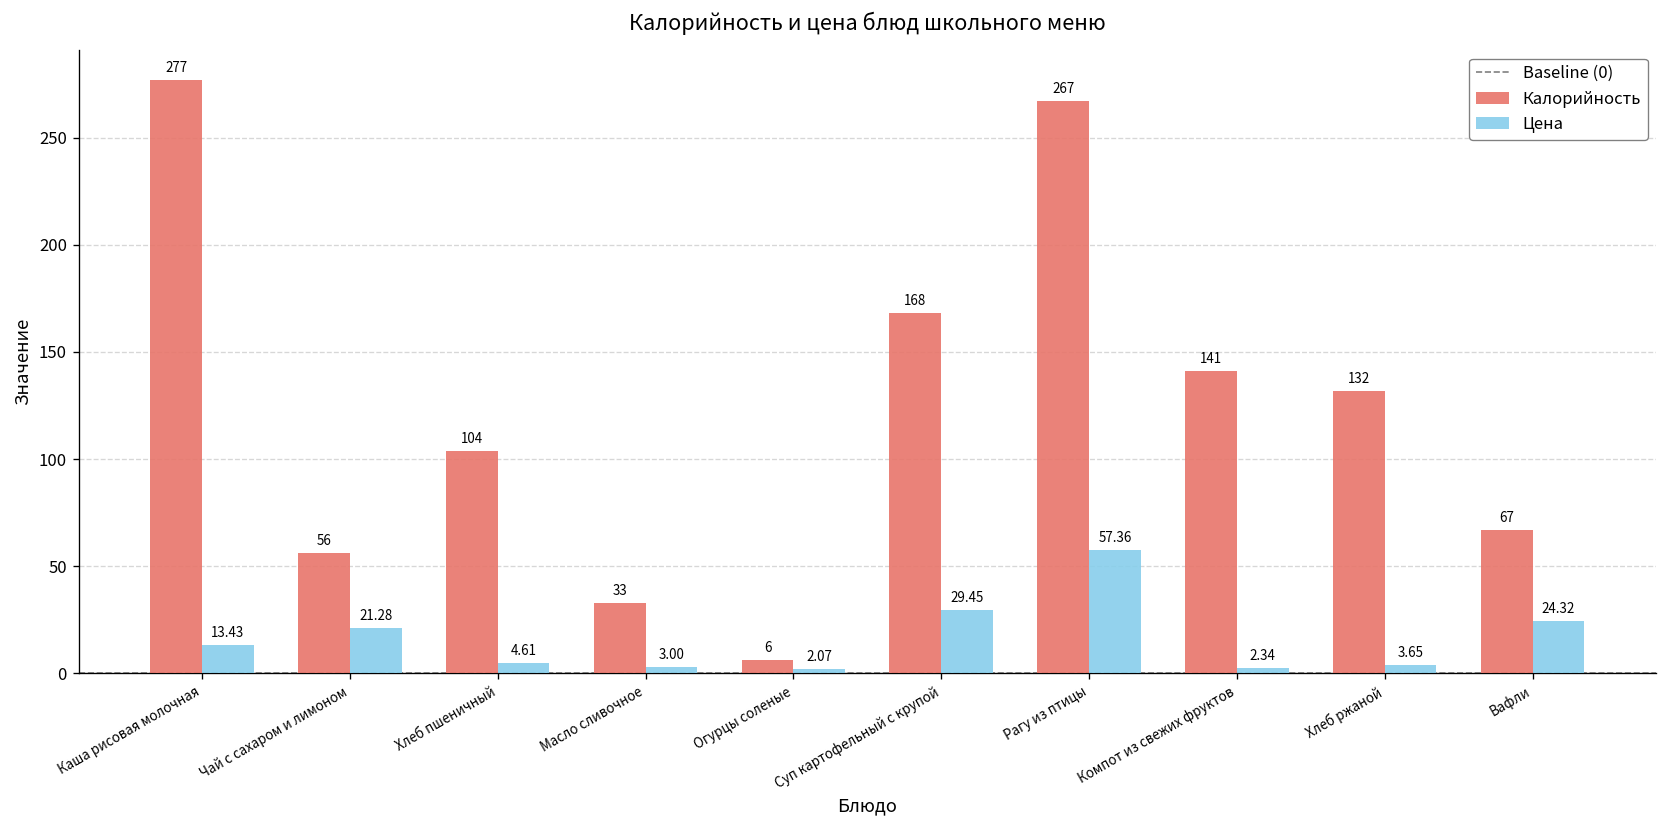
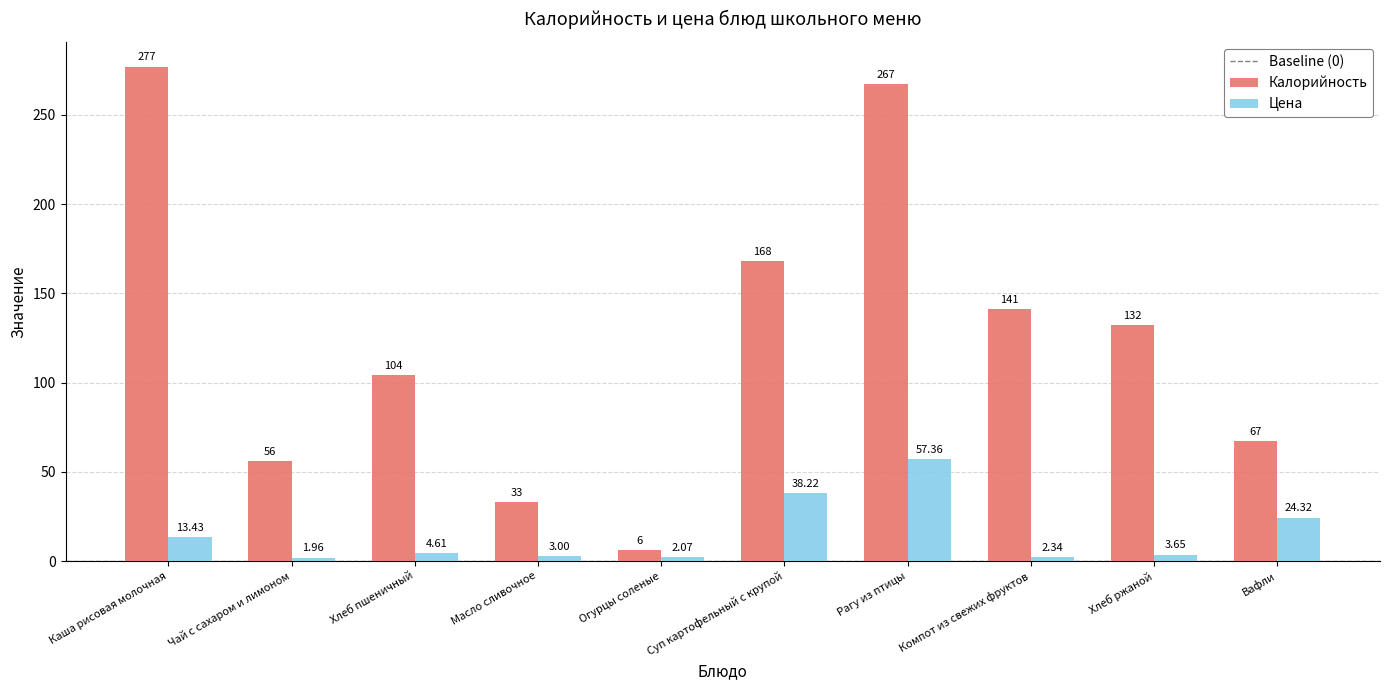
Цена, Чай с сахаром и лимоном: 21.28 -> 1.96
Цена, Суп картофельный с крупой: 29.45 -> 38.22
